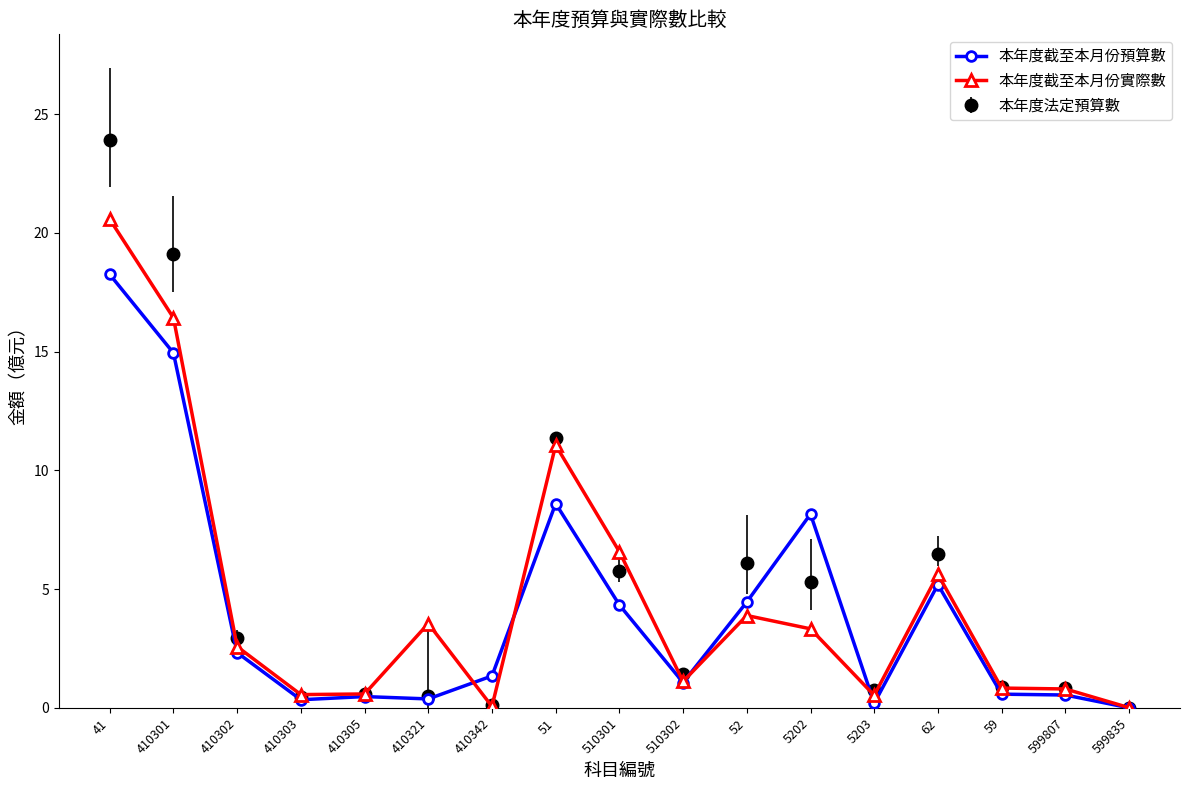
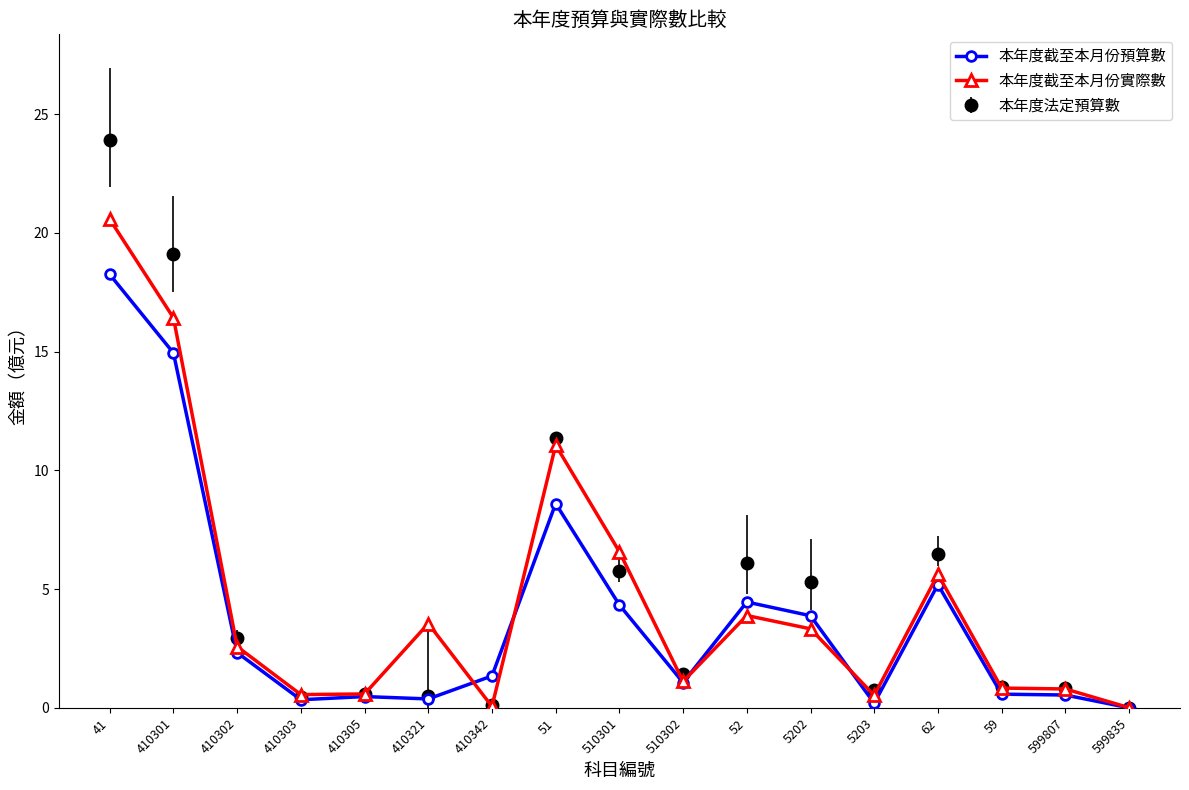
本年度截至本月份預算數, 5202: 8.2 -> 3.9
